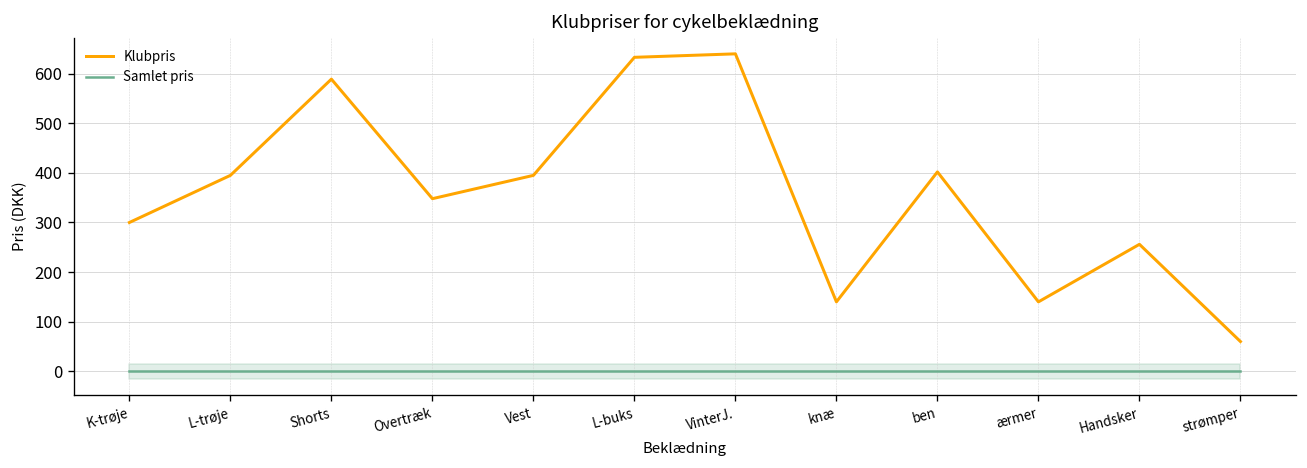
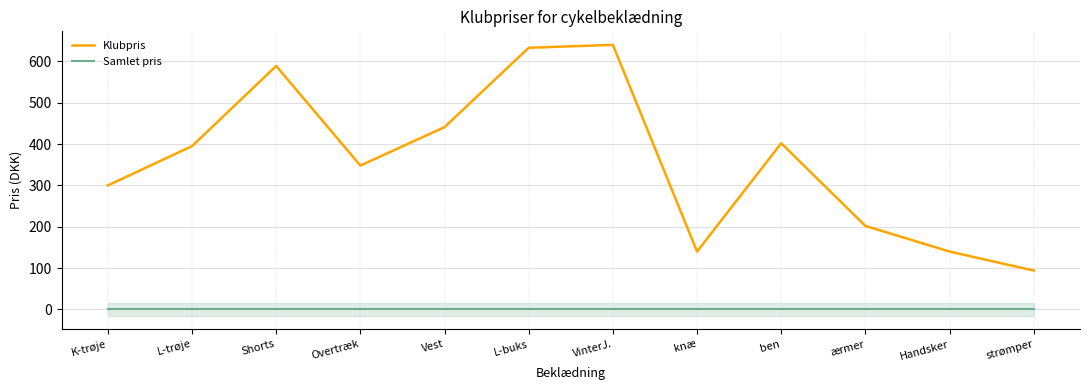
Klubpris, Vest: 400 -> 440
Klubpris, ærmer: 140 -> 200
Klubpris, Handsker: 260 -> 140
Klubpris, strømper: 60 -> 90
